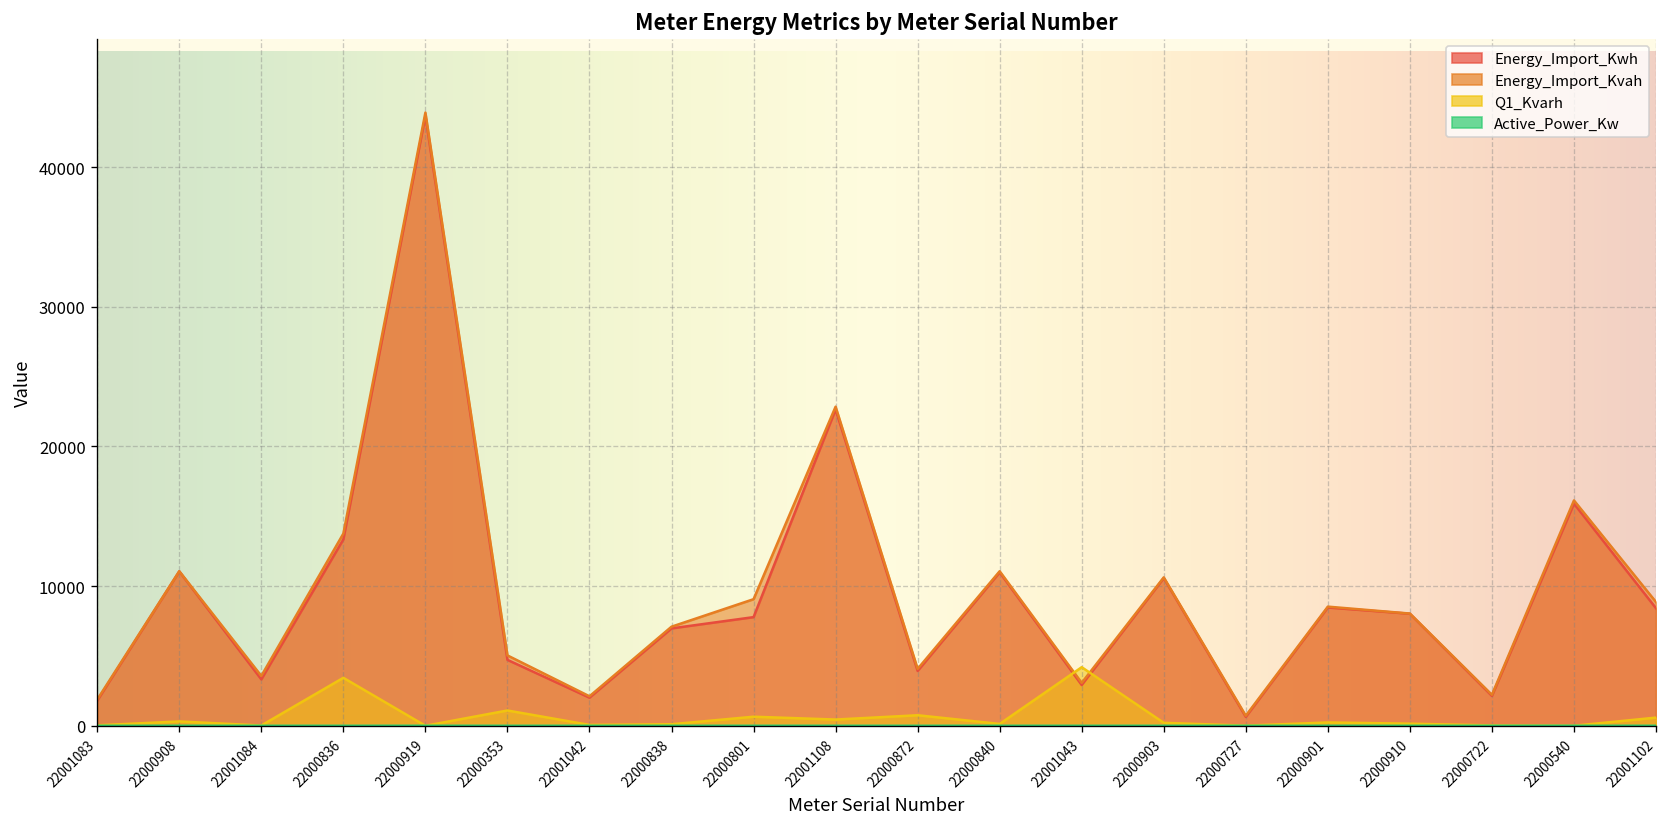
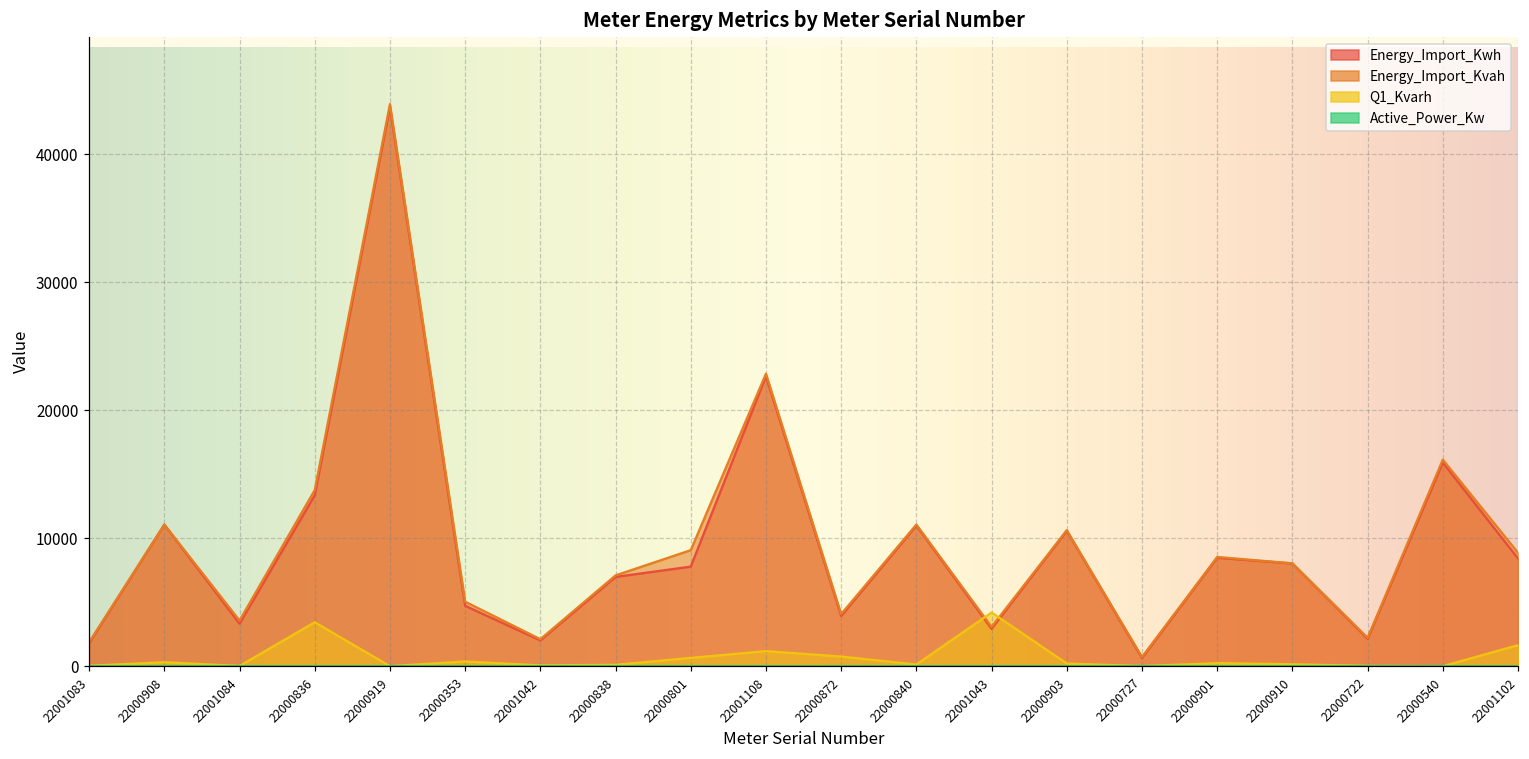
Q1_Kvarh, 22000353: 1100 -> 400
Q1_Kvarh, 22001108: 400 -> 1200
Q1_Kvarh, 22001102: 600 -> 1600
